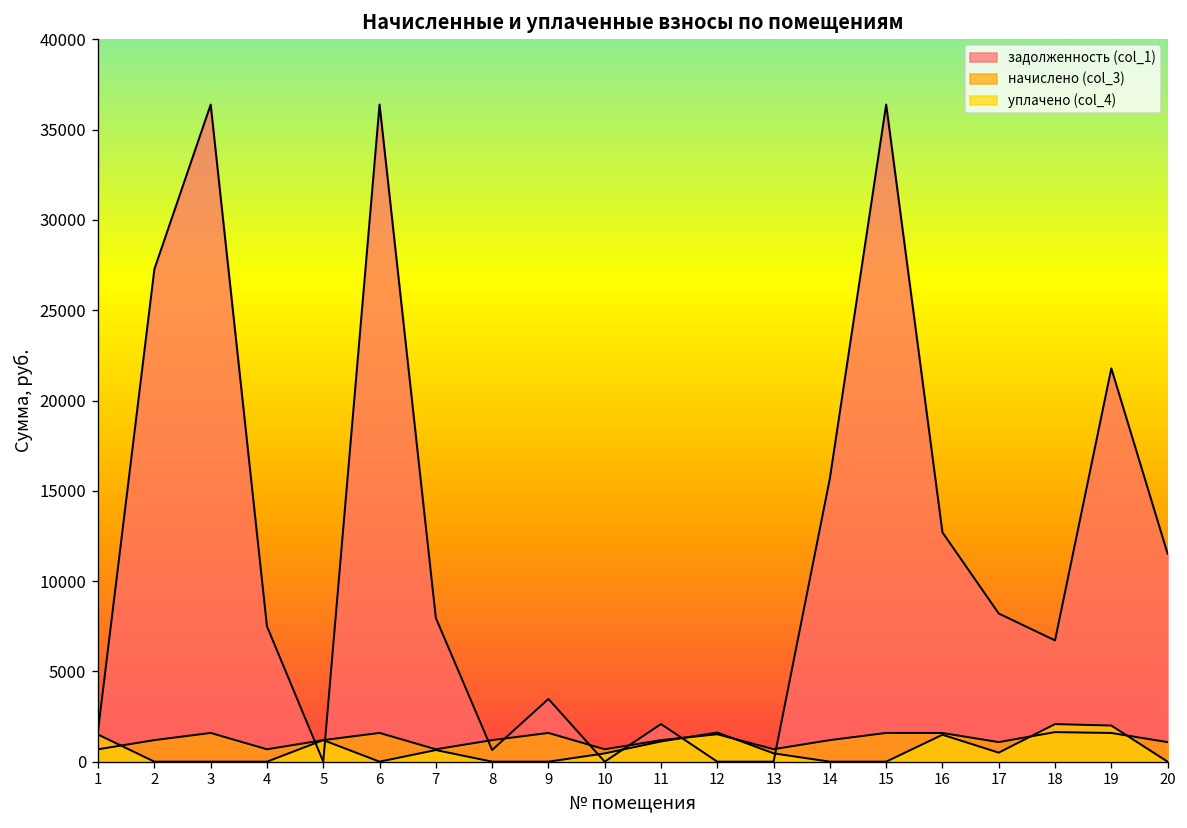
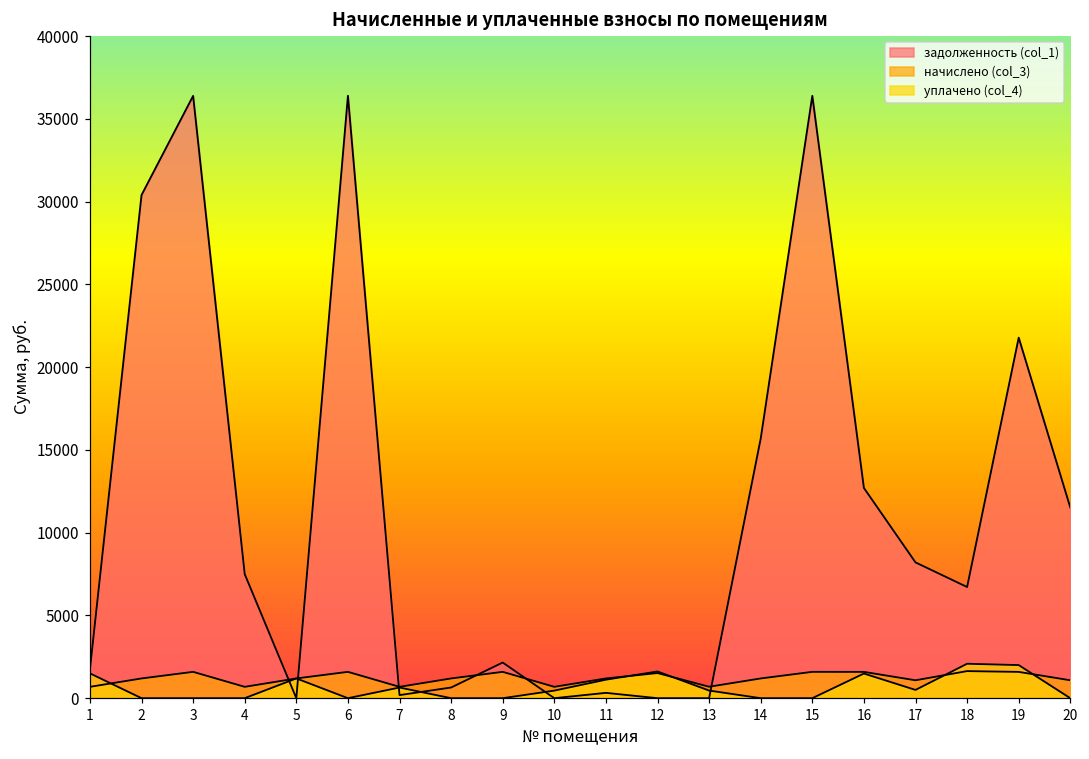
задолженность (col_1), 2: 27300 -> 30400
задолженность (col_1), 7: 8000 -> 200
задолженность (col_1), 9: 3500 -> 2200
задолженность (col_1), 11: 2100 -> 300
